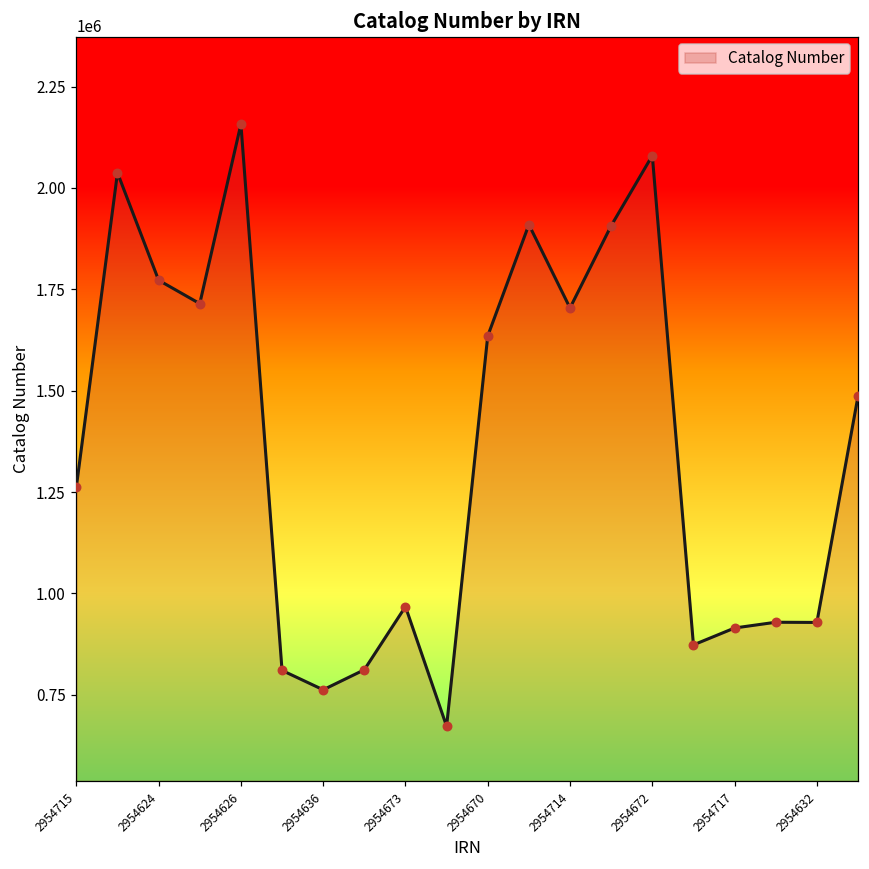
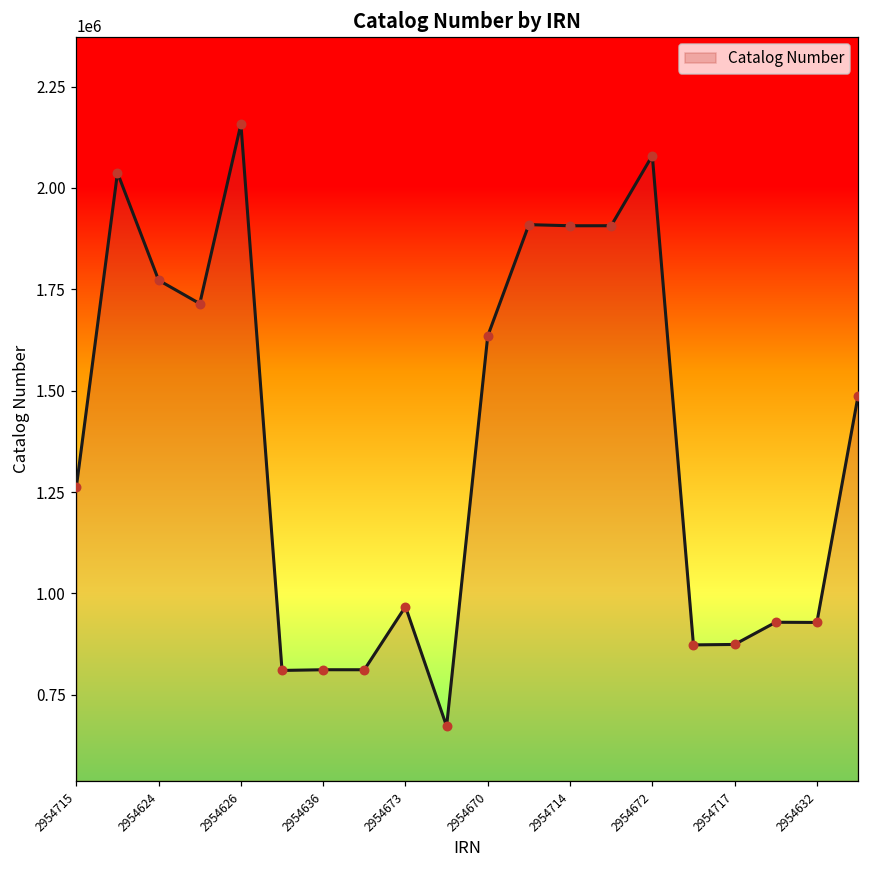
2954636: 760000 -> 810000
2954714: 1700000 -> 1910000
2954717: 910000 -> 870000
